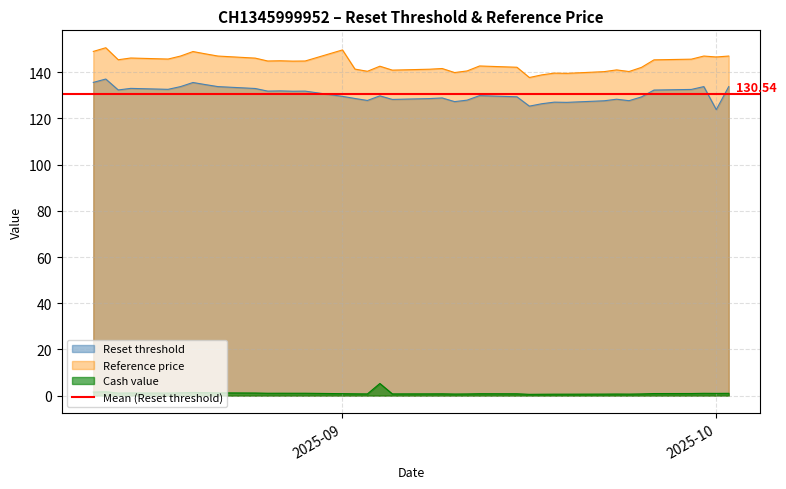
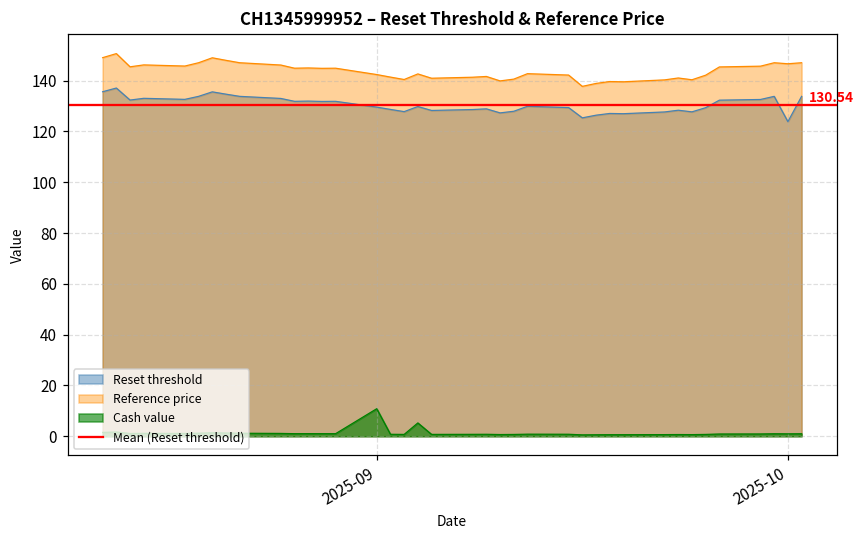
Reference price, 2025-09: 150 -> 142
Cash value, 2025-09: 1 -> 11
